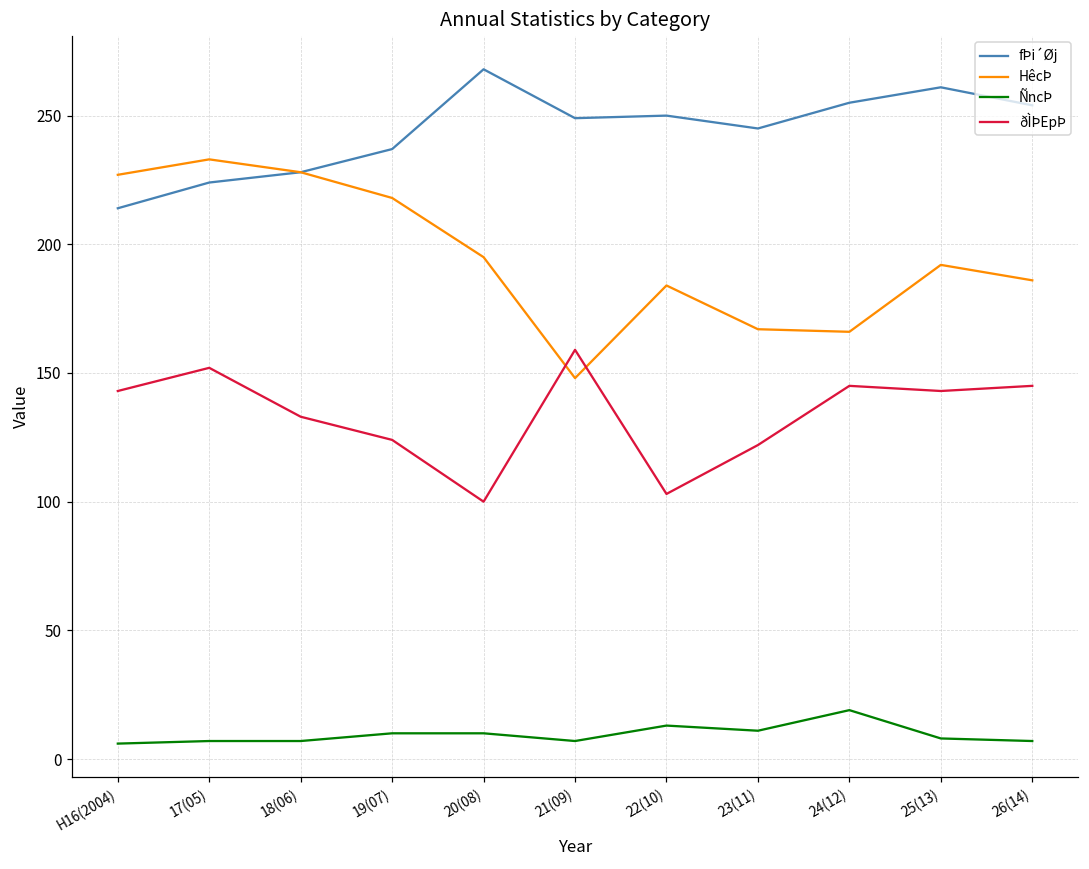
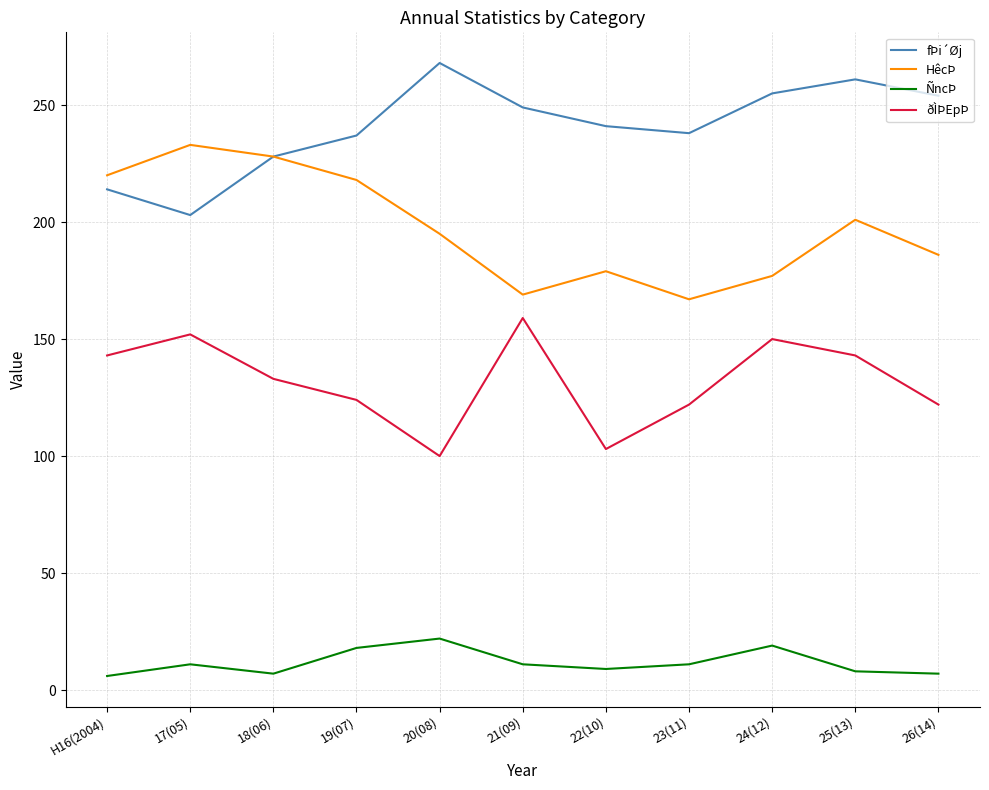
HêcÞ, H16(2004): 227 -> 220
fÞi´Øj, 17(05): 224 -> 203
ÑncÞ, 17(05): 7 -> 11
ÑncÞ, 19(07): 10 -> 18
ÑncÞ, 20(08): 10 -> 22
HêcÞ, 21(09): 148 -> 169
ÑncÞ, 21(09): 7 -> 11
fÞi´Øj, 22(10): 250 -> 241
HêcÞ, 22(10): 184 -> 179
ÑncÞ, 22(10): 13 -> 9
fÞi´Øj, 23(11): 245 -> 238
HêcÞ, 24(12): 166 -> 177
ðÌÞEpÞ, 24(12): 145 -> 150
HêcÞ, 25(13): 192 -> 201
ðÌÞEpÞ, 26(14): 145 -> 122
